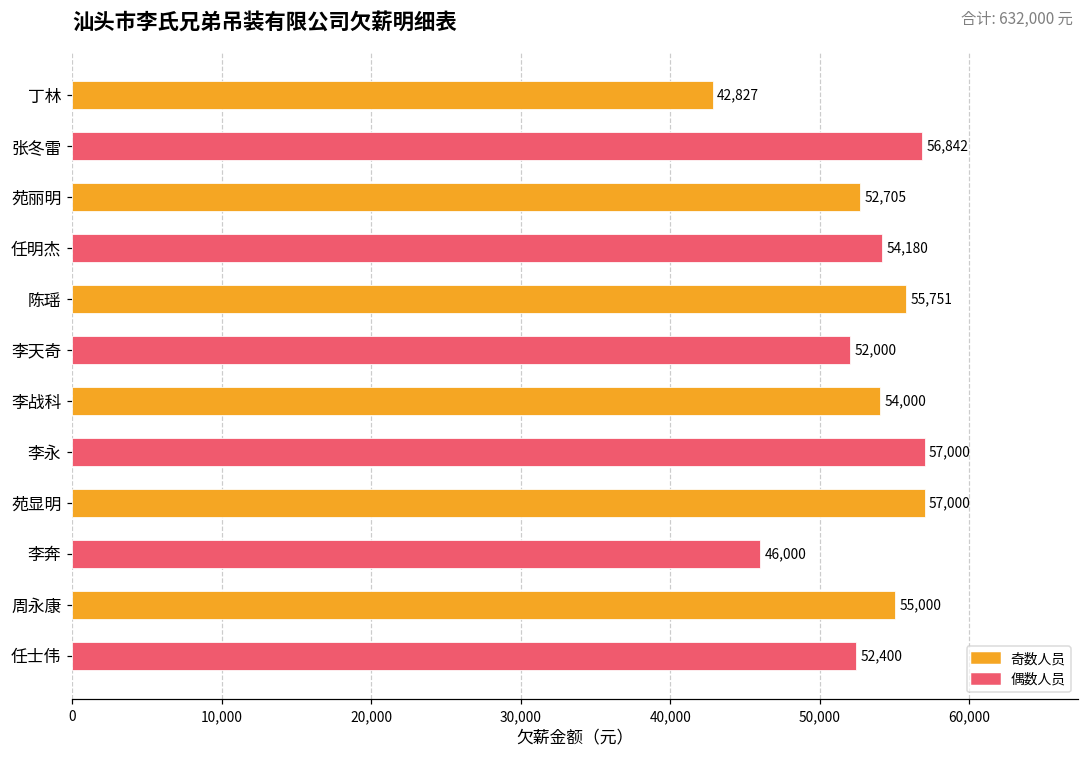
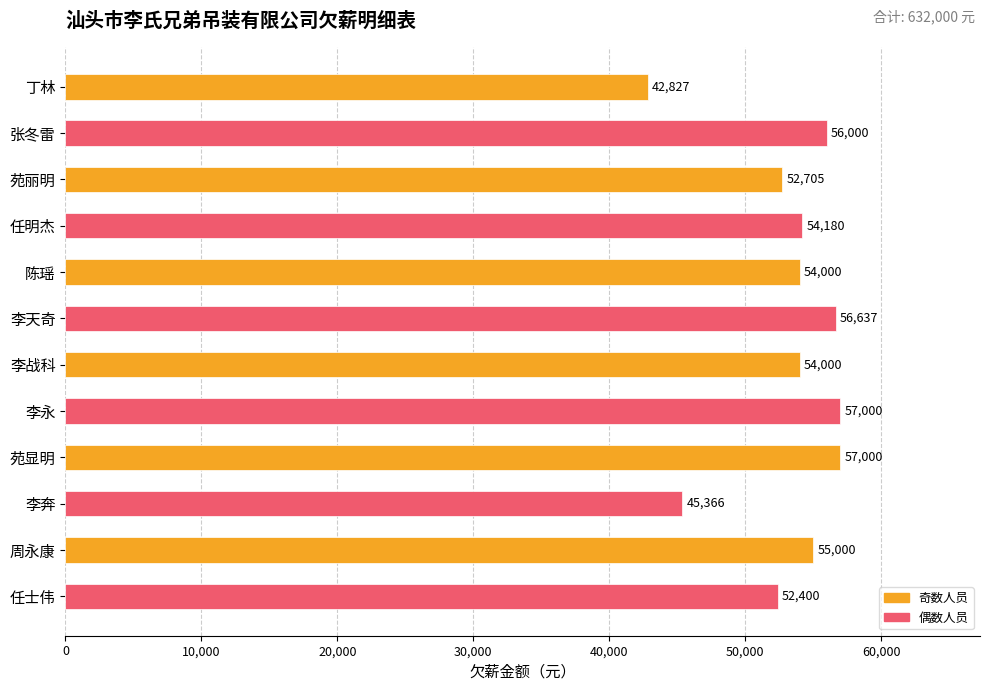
张冬雷: 56,842 -> 56,000
陈瑶: 55,751 -> 54,000
李天奇: 52,000 -> 56,637
李奔: 46,000 -> 45,366
